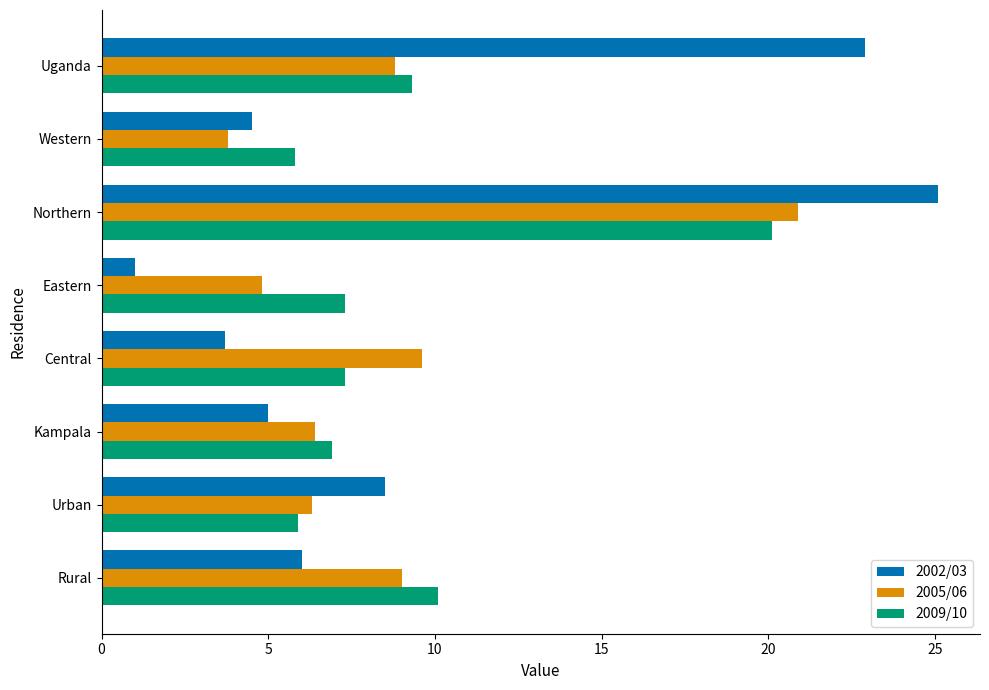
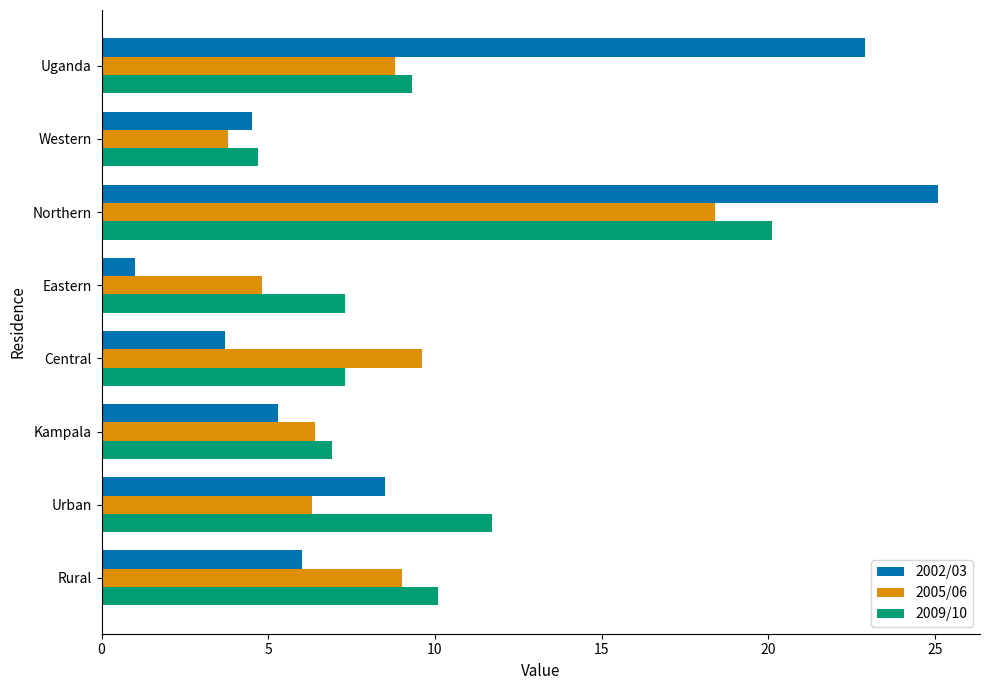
2009/10, Western: 5.8 -> 4.7
2005/06, Northern: 20.9 -> 18.4
2002/03, Kampala: 5.0 -> 5.3
2009/10, Urban: 5.9 -> 11.7
